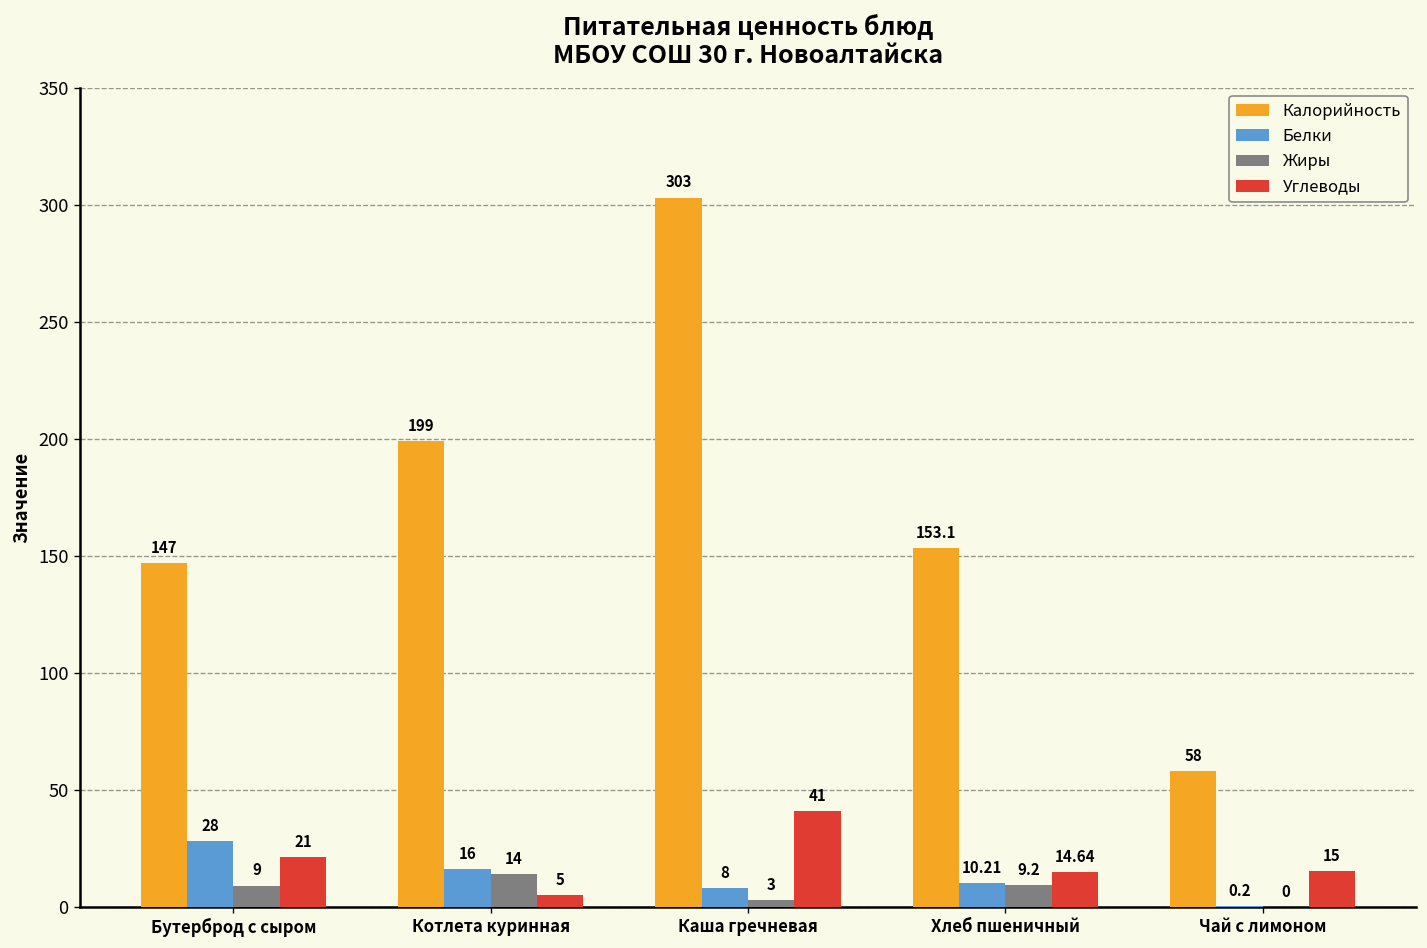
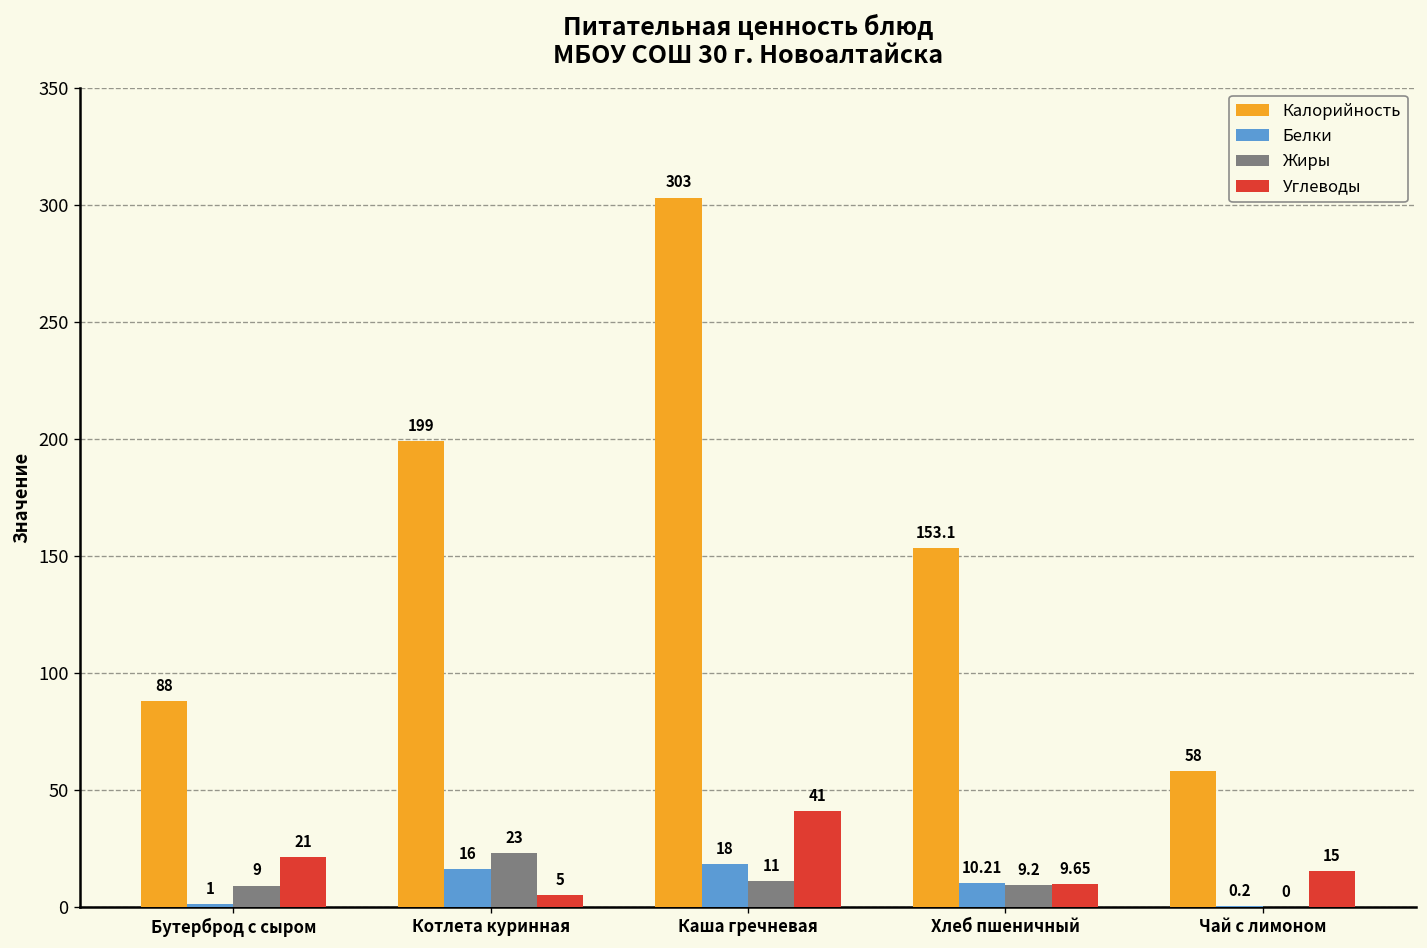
Калорийность, Бутерброд с сыром: 147 -> 88
Белки, Бутерброд с сыром: 28 -> 1
Жиры, Котлета куринная: 14 -> 23
Белки, Каша гречневая: 8 -> 18
Жиры, Каша гречневая: 3 -> 11
Углеводы, Хлеб пшеничный: 14.64 -> 9.65
